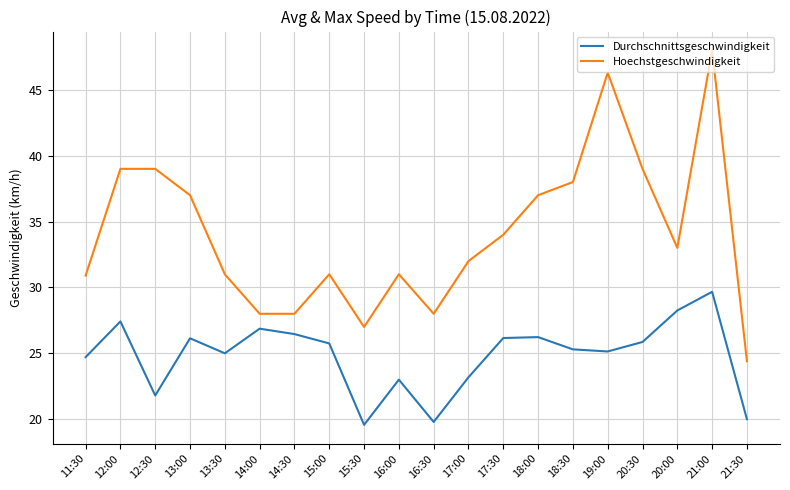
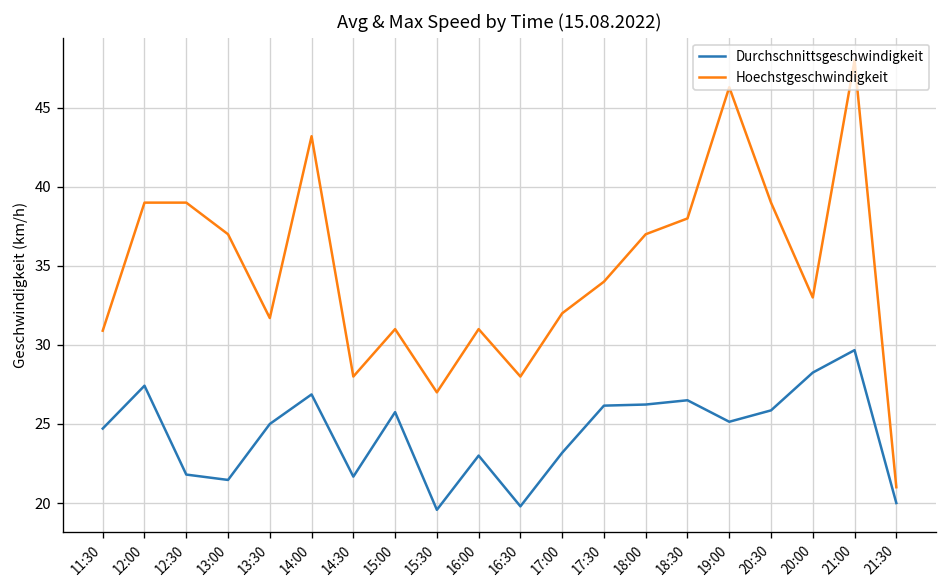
Durchschnittsgeschwindigkeit, 13:00: 26.1 -> 21.5
Hoechstgeschwindigkeit, 13:30: 31.0 -> 31.7
Hoechstgeschwindigkeit, 14:00: 28.0 -> 43.2
Durchschnittsgeschwindigkeit, 14:30: 26.5 -> 21.7
Durchschnittsgeschwindigkeit, 18:30: 25.3 -> 26.5
Hoechstgeschwindigkeit, 21:30: 24.4 -> 21.0
